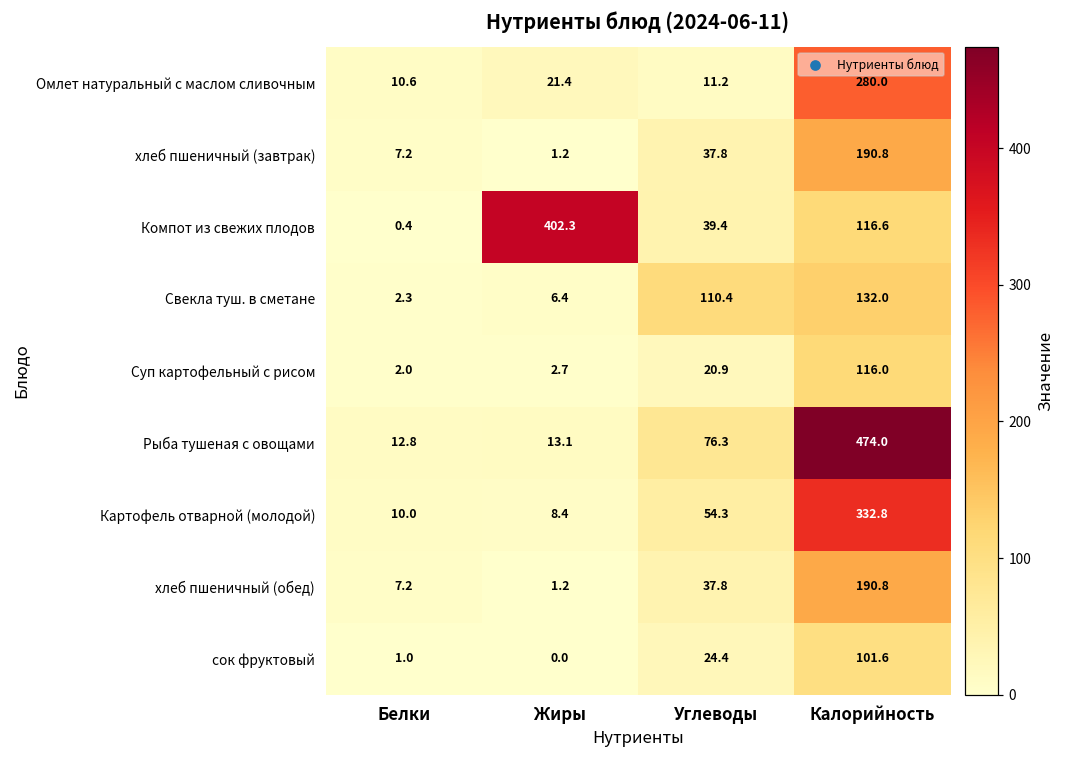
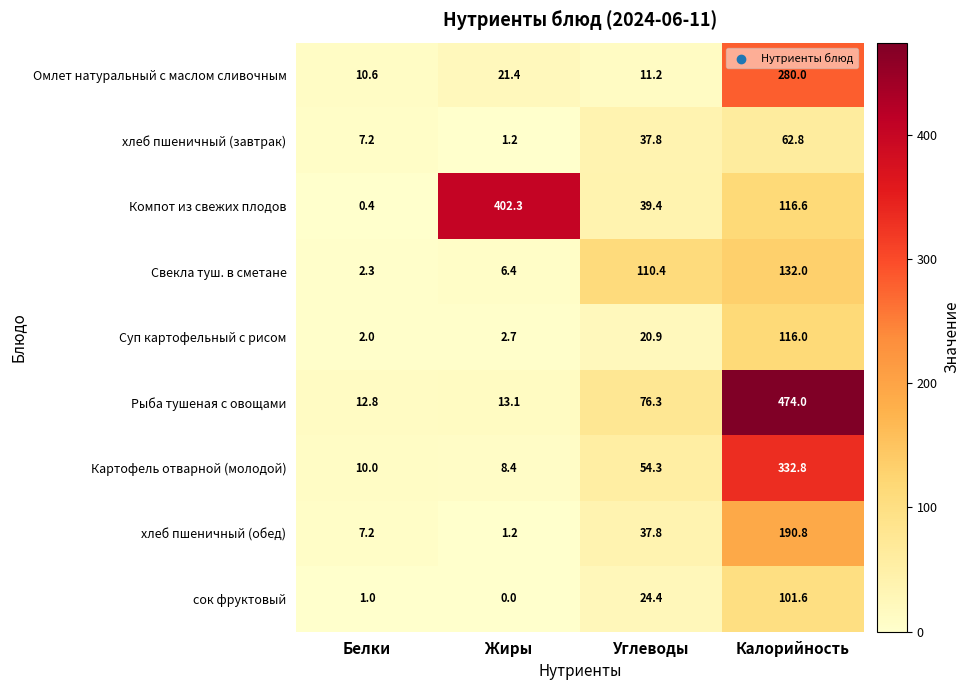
хлеб пшеничный (завтрак), Калорийность: 190.8 -> 62.8
